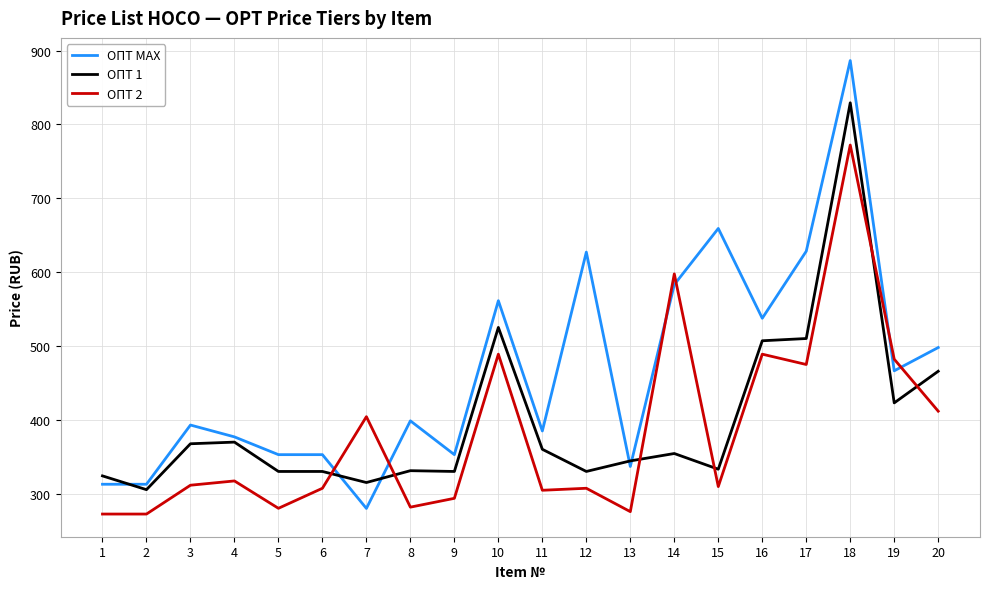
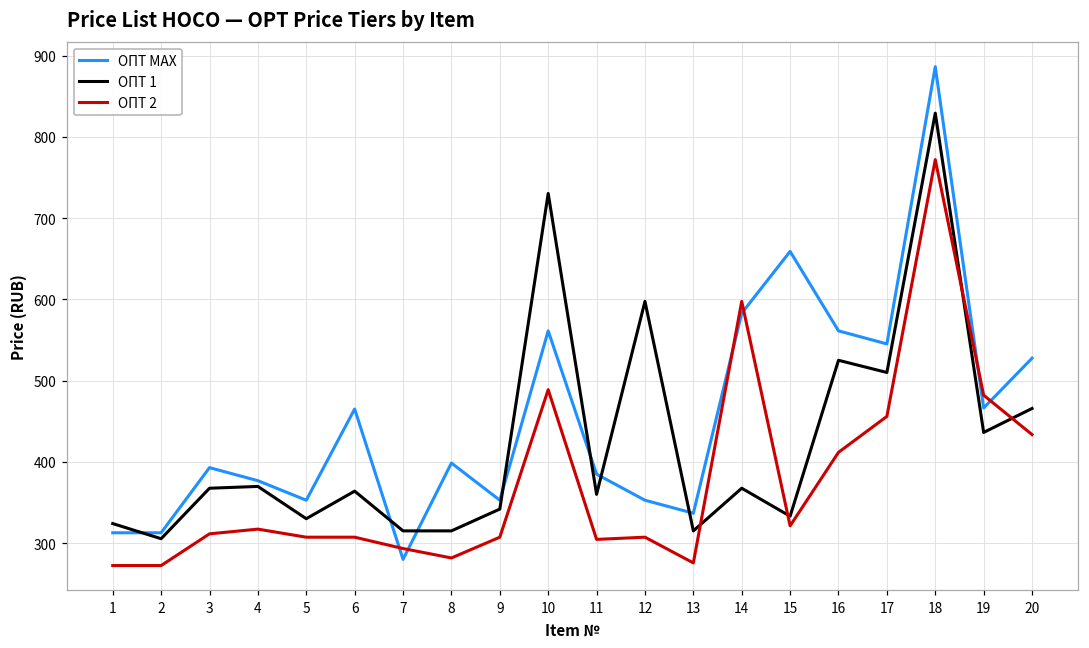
ОПТ 2, 5: 280 -> 310
ОПТ МАХ, 6: 350 -> 470
ОПТ 1, 6: 330 -> 360
ОПТ 2, 7: 400 -> 290
ОПТ 1, 8: 330 -> 320
ОПТ 1, 9: 330 -> 340
ОПТ 2, 9: 290 -> 310
ОПТ 1, 10: 530 -> 730
ОПТ МАХ, 12: 630 -> 350
ОПТ 1, 12: 330 -> 600
ОПТ 1, 13: 340 -> 320
ОПТ 1, 14: 350 -> 370
ОПТ 2, 15: 310 -> 320
ОПТ МАХ, 16: 540 -> 560
ОПТ 1, 16: 510 -> 530
ОПТ 2, 16: 490 -> 410
ОПТ МАХ, 17: 630 -> 550
ОПТ 2, 17: 470 -> 460
ОПТ 1, 19: 420 -> 440
ОПТ МАХ, 20: 500 -> 530
ОПТ 2, 20: 410 -> 430
